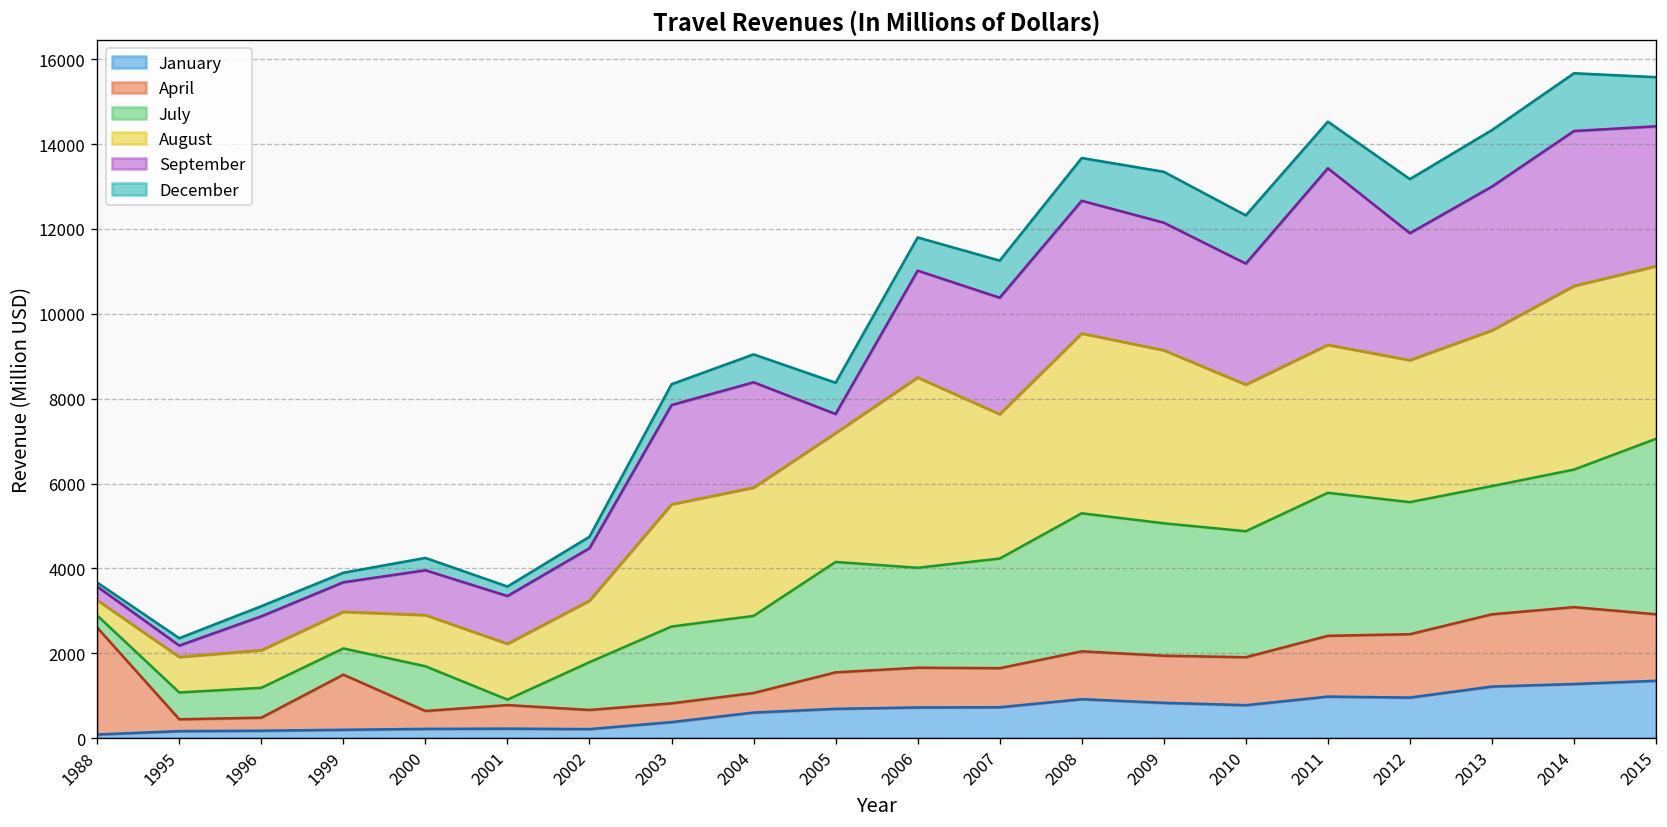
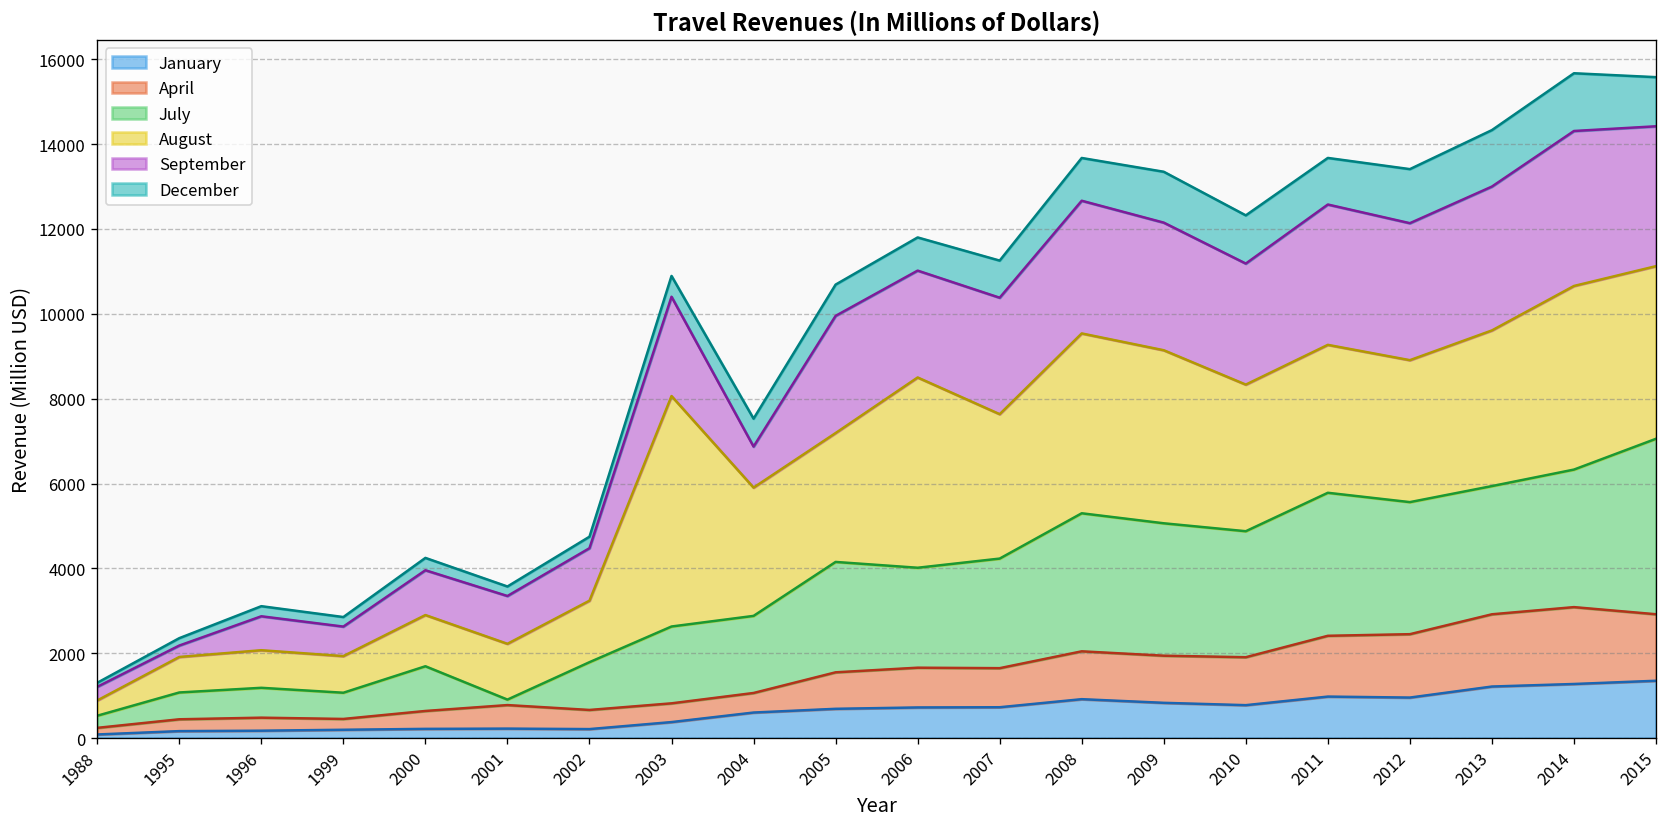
April, 1988: 2500 -> 200
April, 1999: 1300 -> 300
August, 2003: 2900 -> 5400
September, 2004: 2500 -> 1000
September, 2005: 400 -> 2800
September, 2011: 4200 -> 3300
September, 2012: 3000 -> 3200
